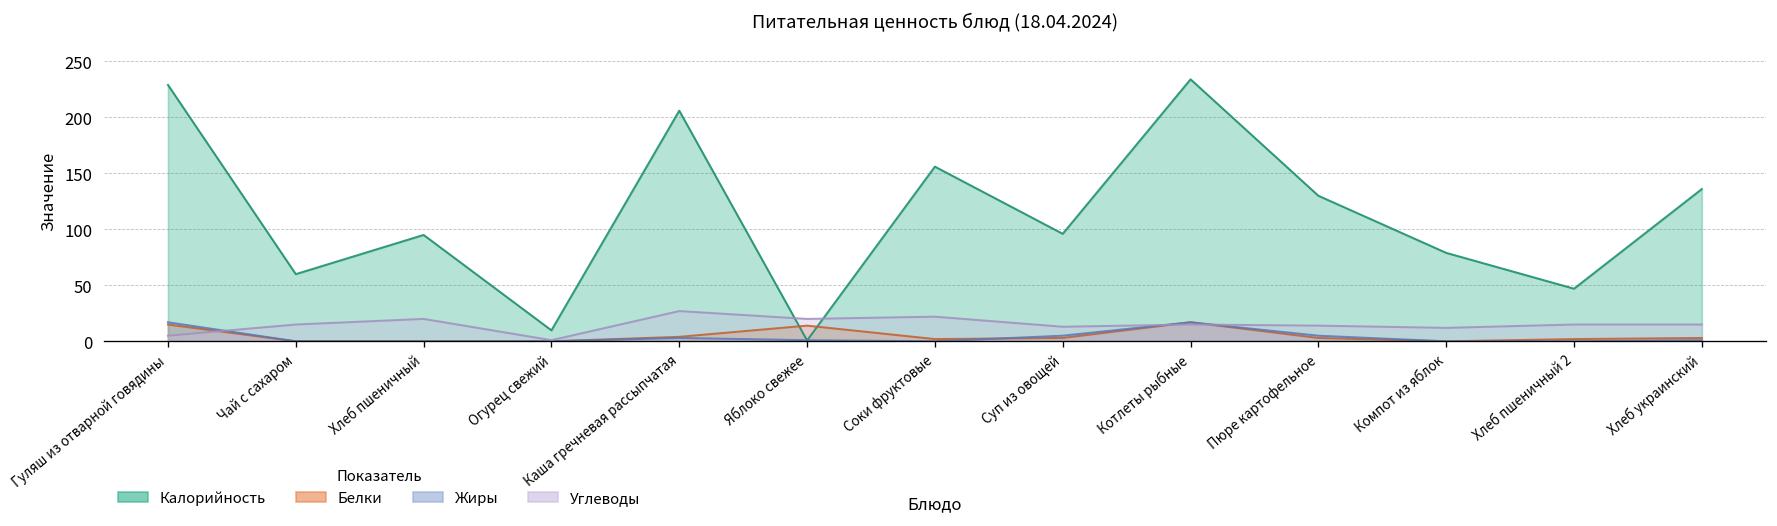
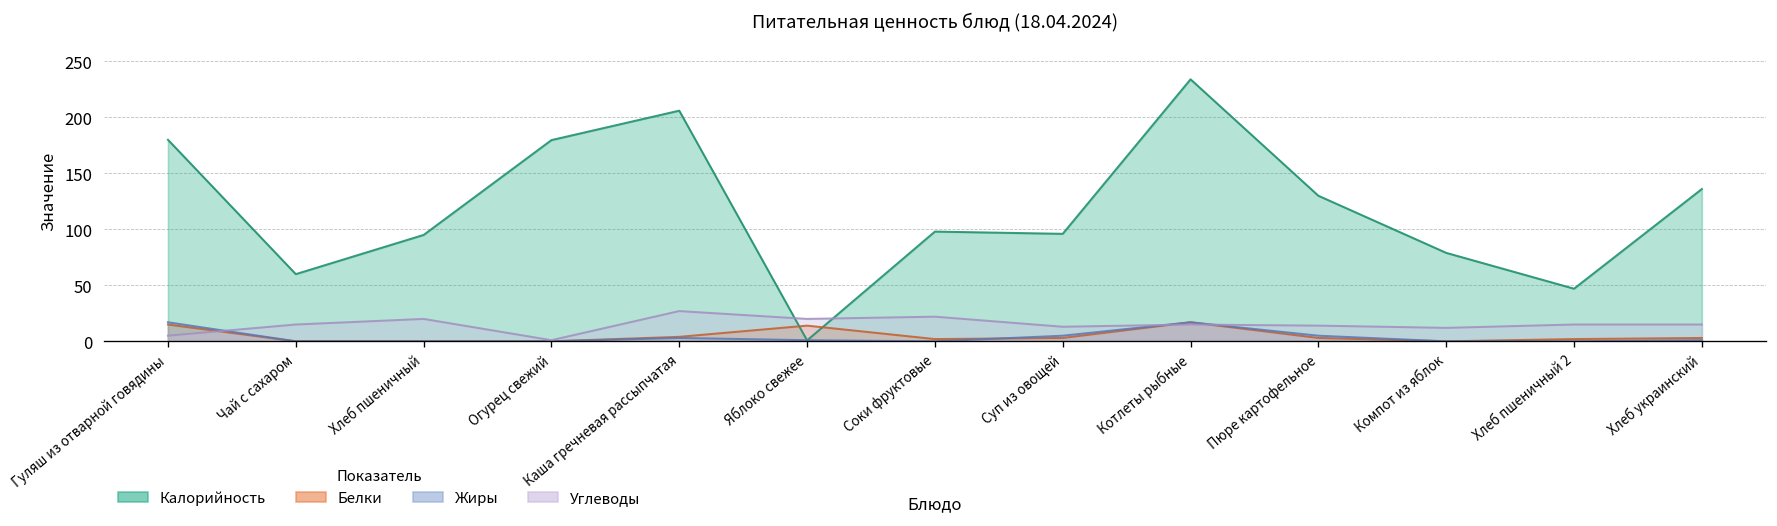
Калорийность, Гуляш из отварной говядины: 230 -> 180
Калорийность, Огурец свежий: 10 -> 180
Калорийность, Соки фруктовые: 160 -> 100
